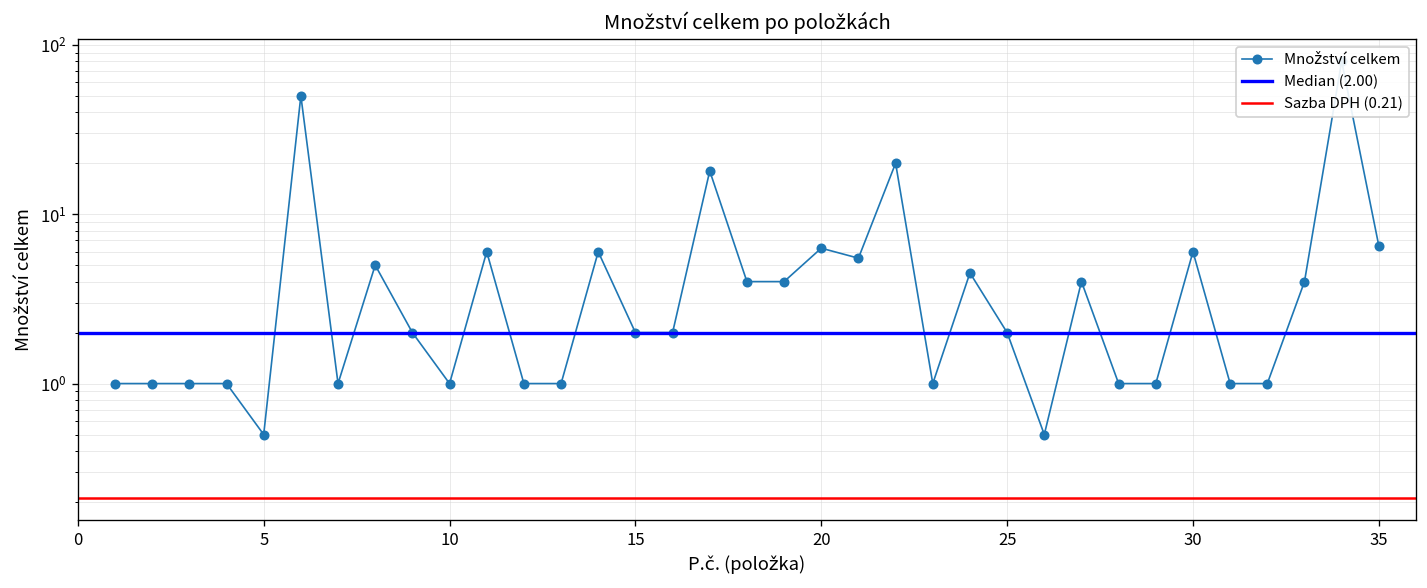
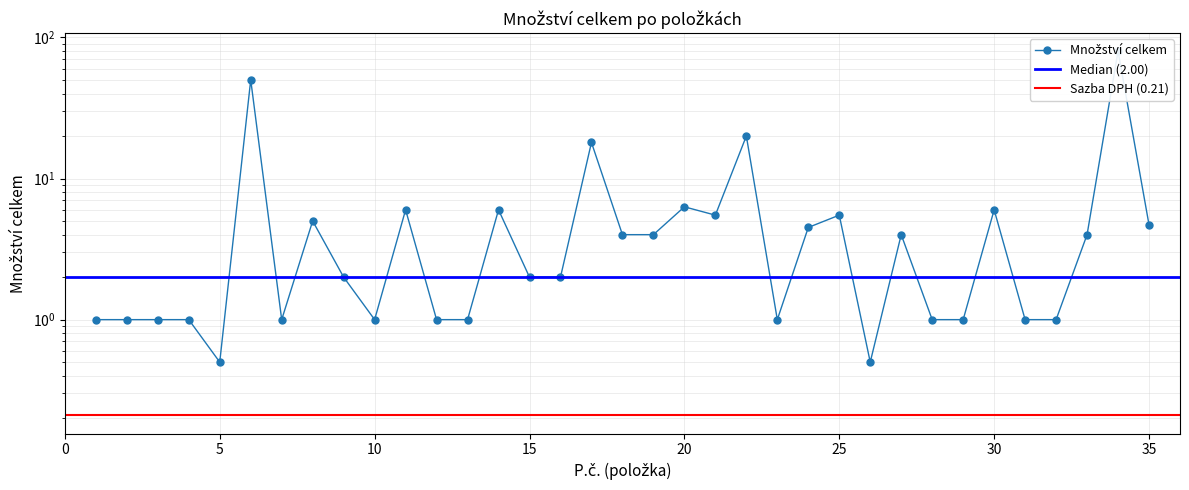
25: 2.0 -> 5.5
35: 7 -> 4.7
